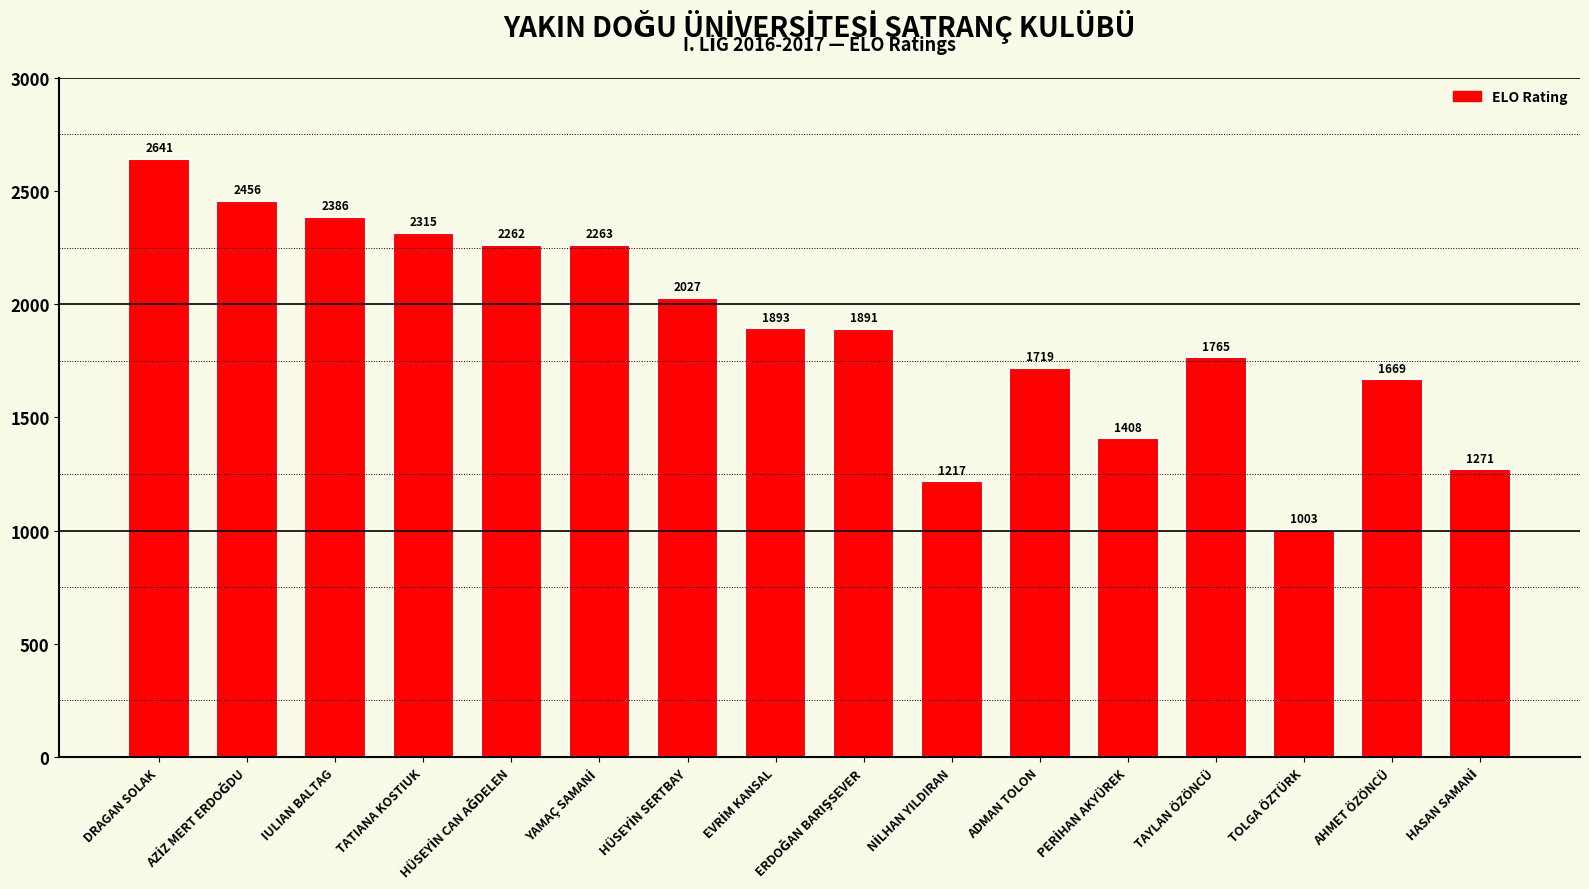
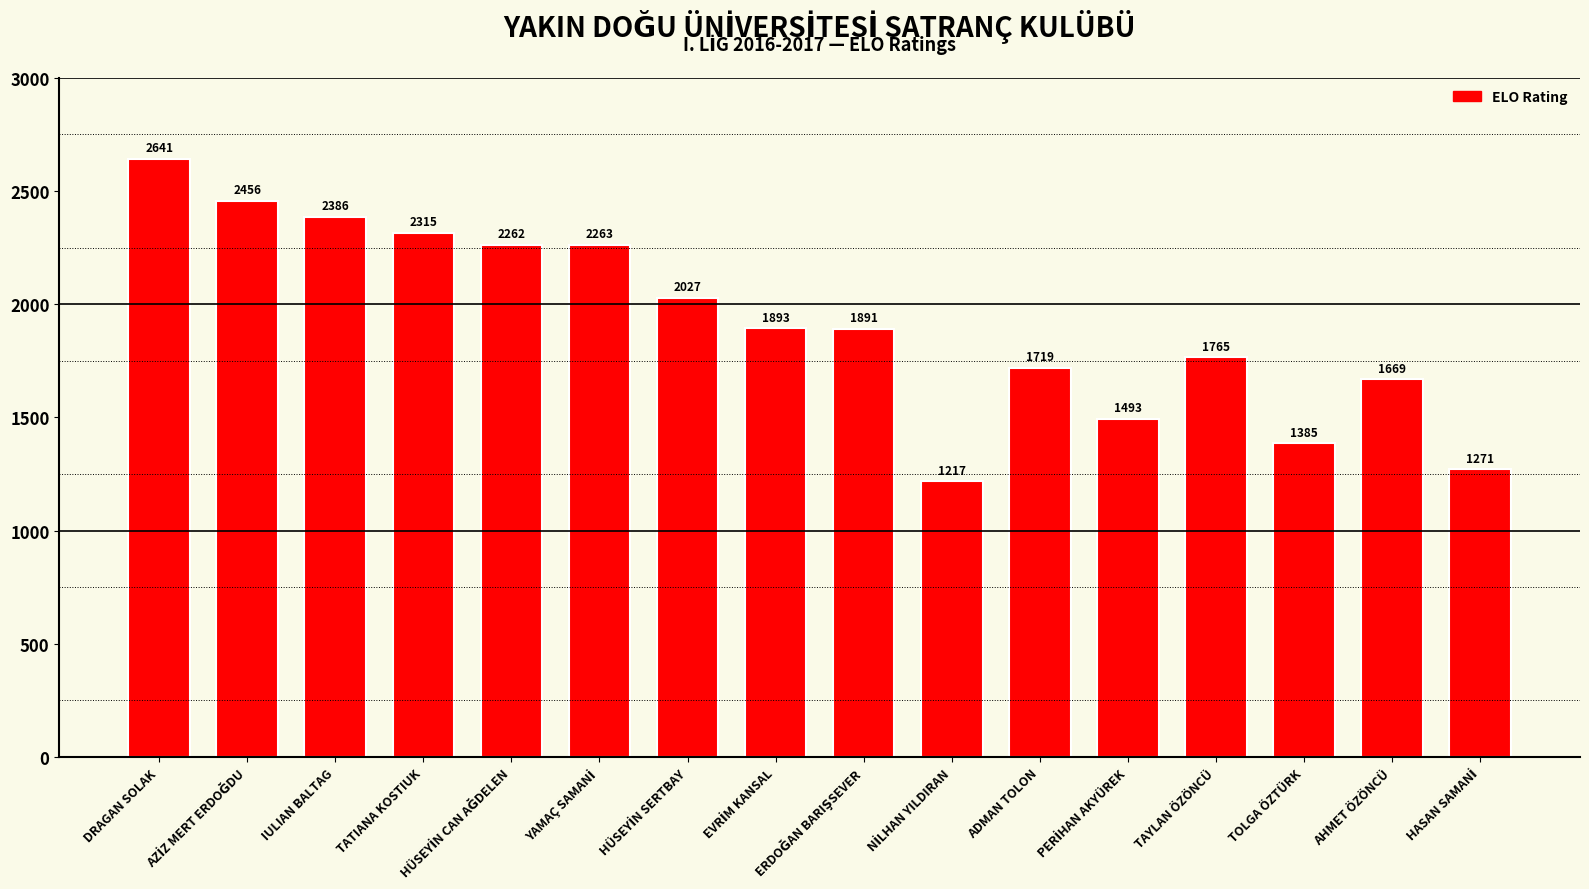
PERİHAN AKYÜREK: 1408 -> 1493
TOLGA ÖZTÜRK: 1003 -> 1385
